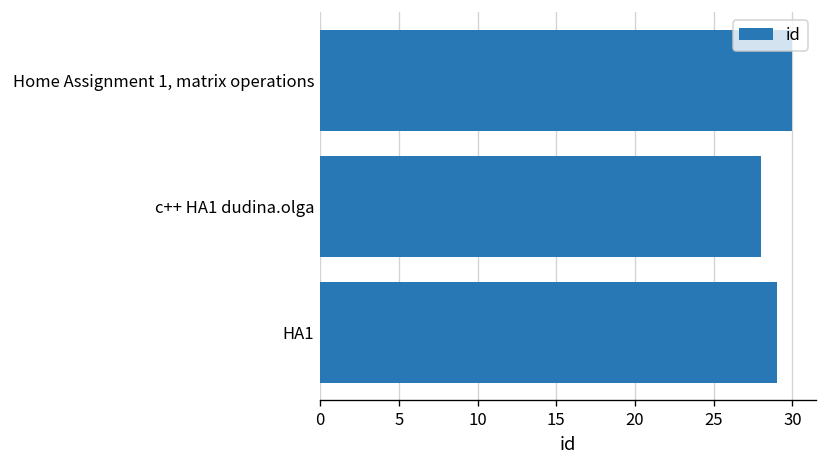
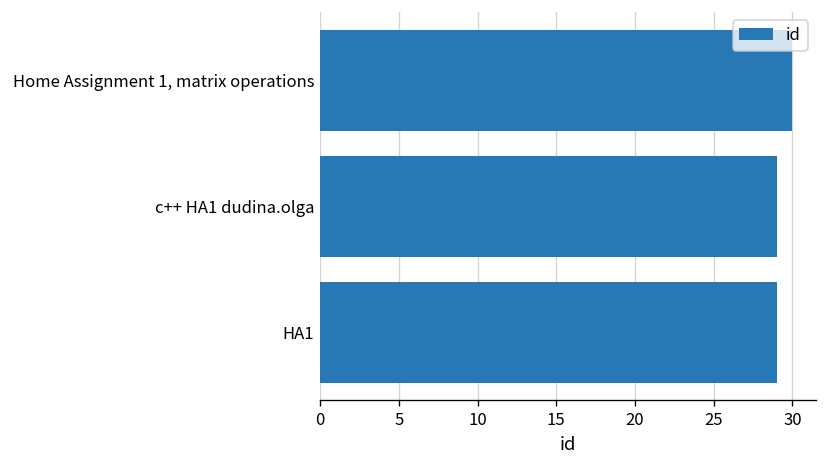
c++ HA1 dudina.olga: 28 -> 29
